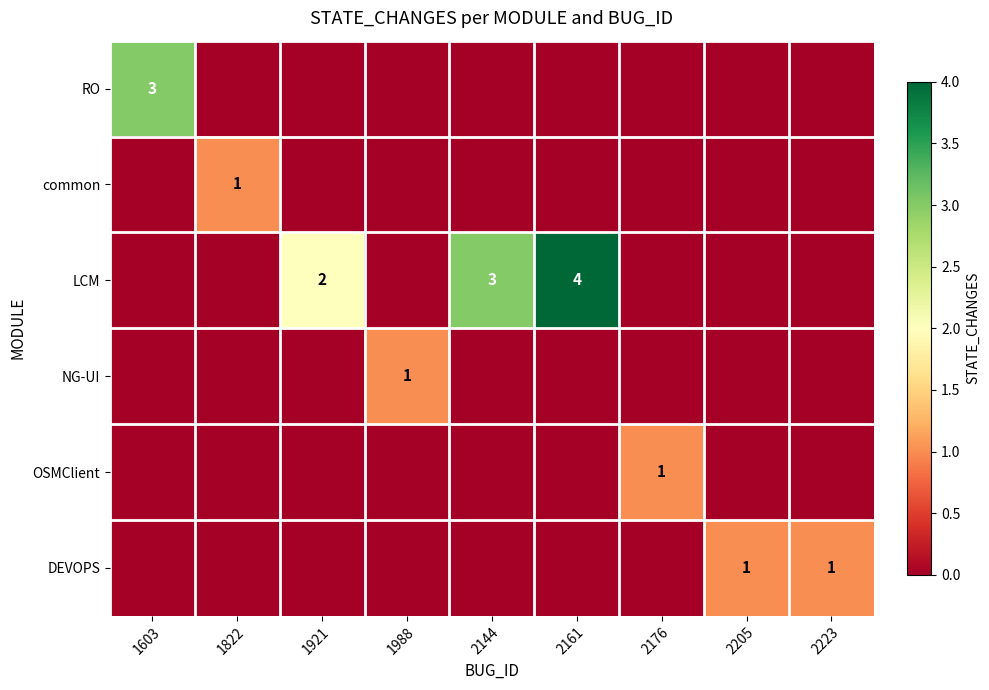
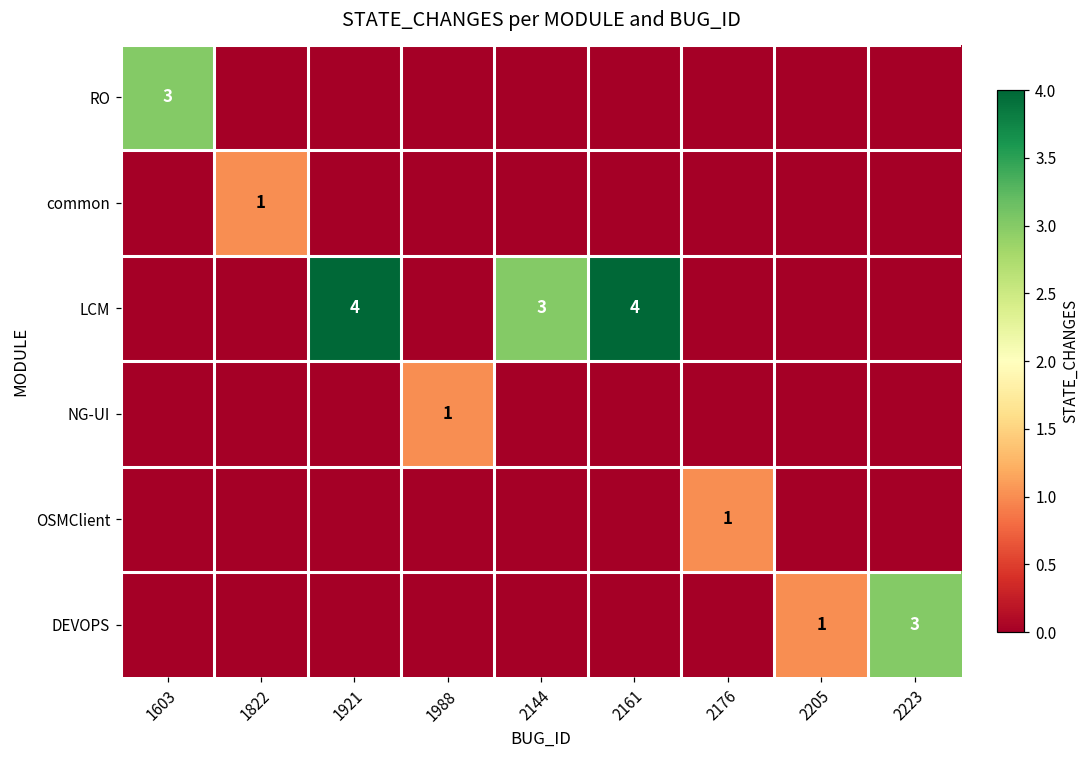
LCM, 1921: 2 -> 4
DEVOPS, 2223: 1 -> 3
